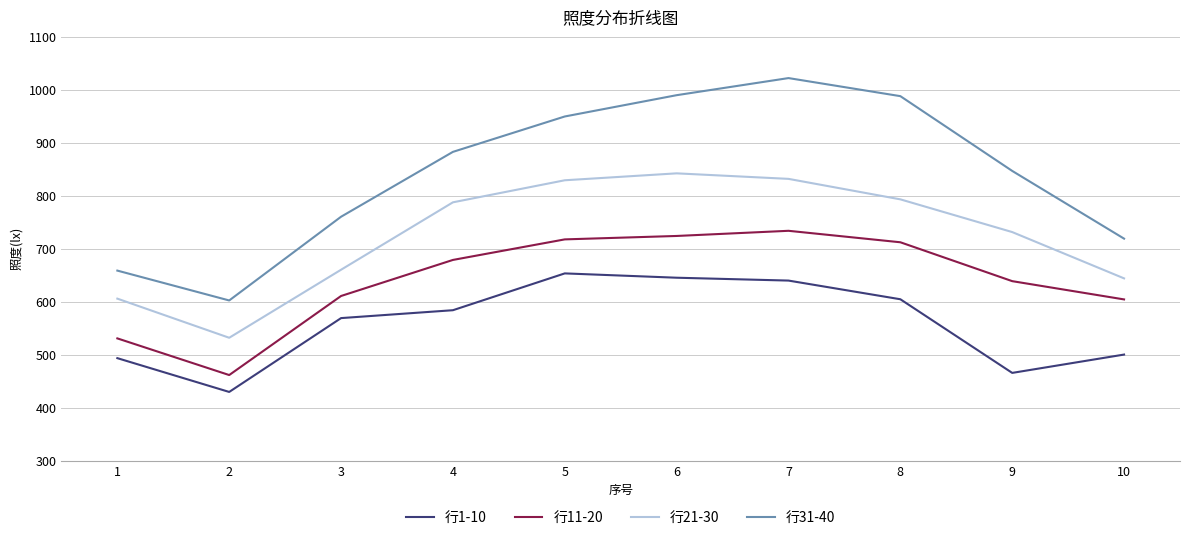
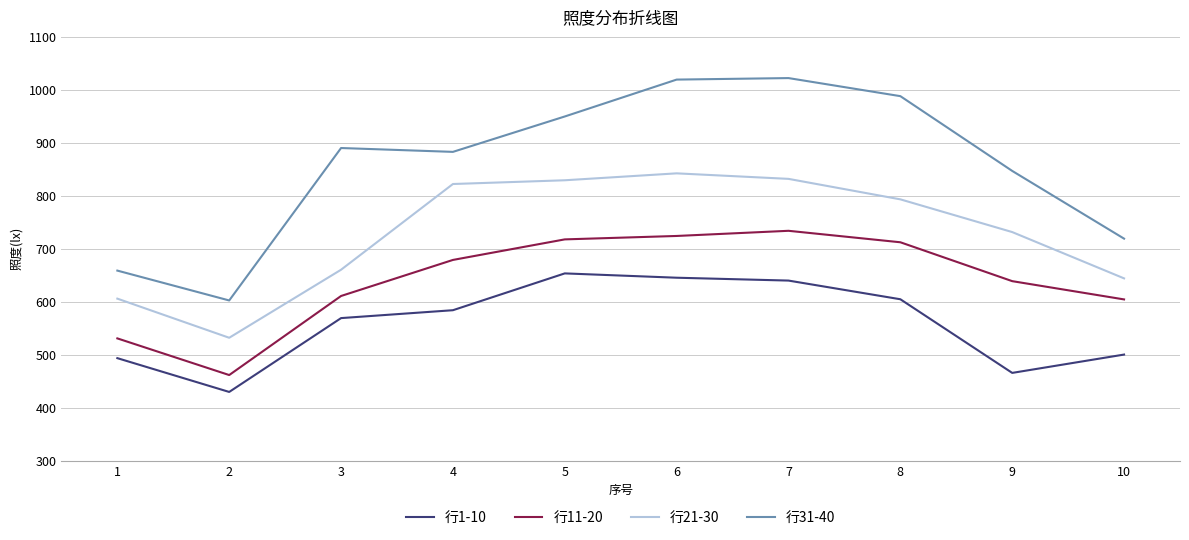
行31-40, 3: 760 -> 890
行21-30, 4: 790 -> 820
行31-40, 6: 990 -> 1020
